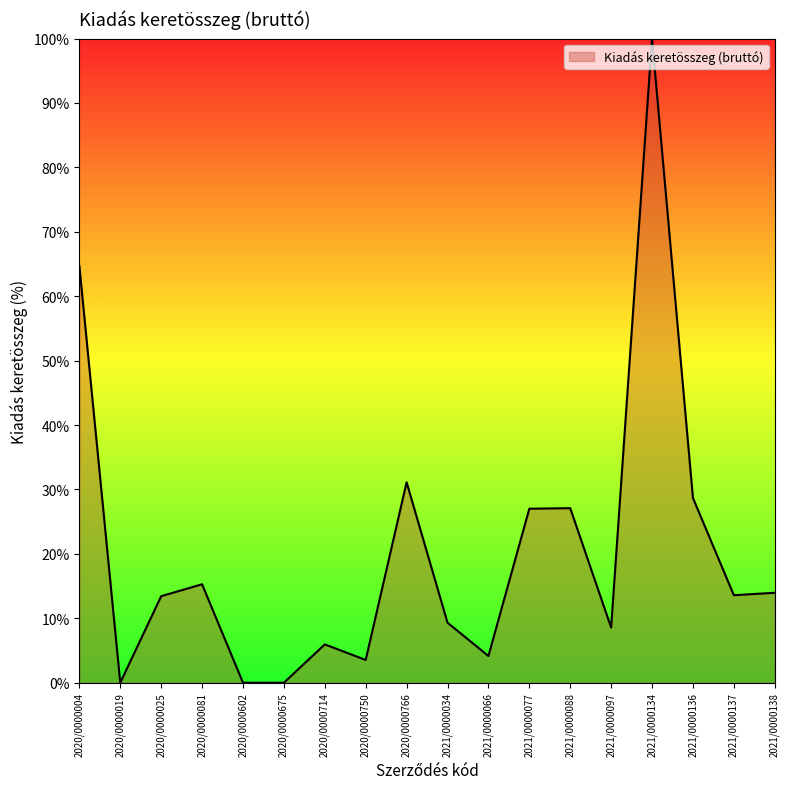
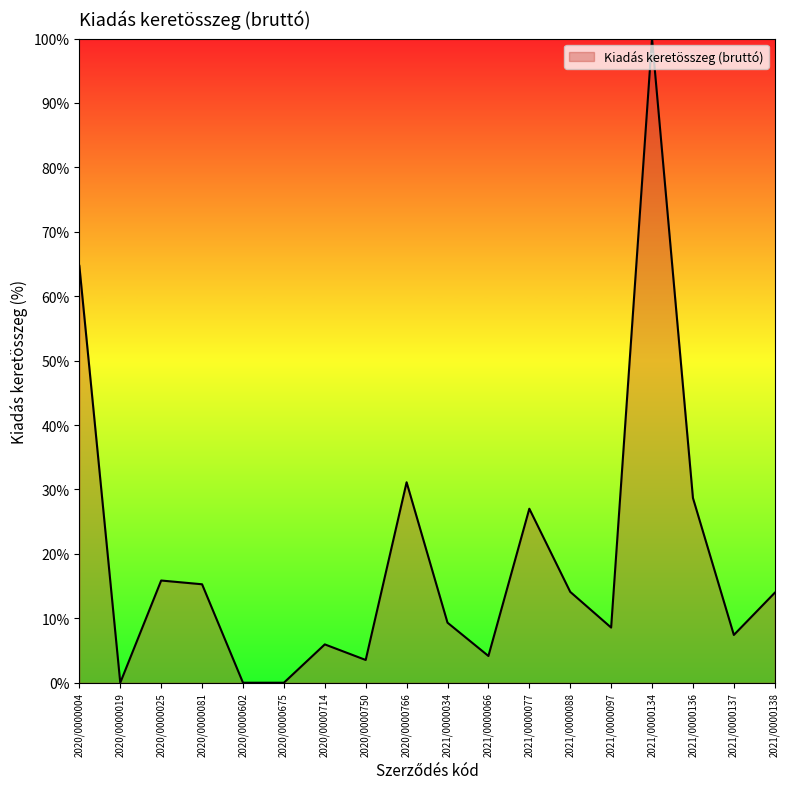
2020/0000025: 13% -> 16%
2021/0000088: 27% -> 14%
2021/0000137: 14% -> 7%
